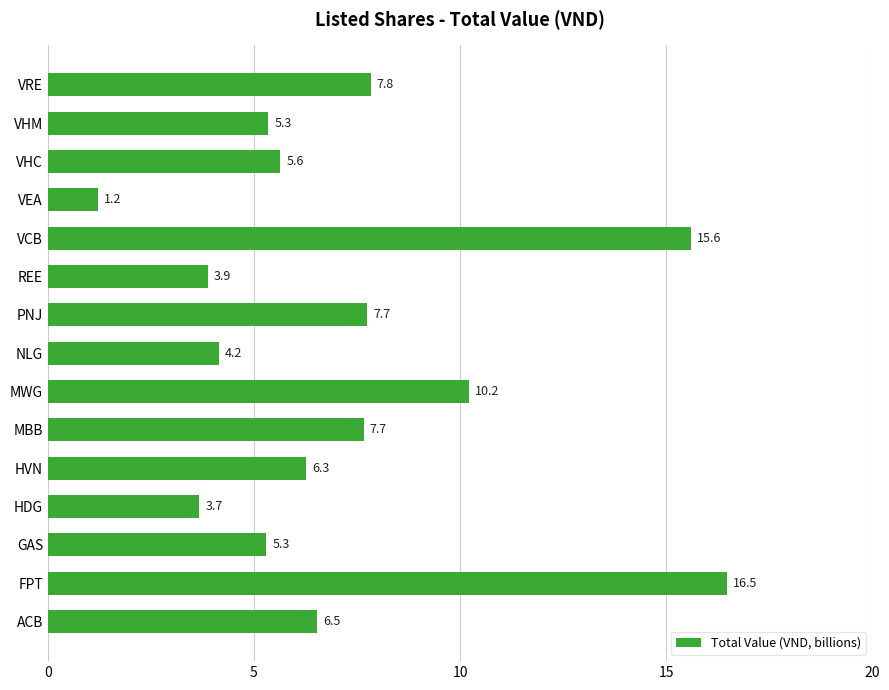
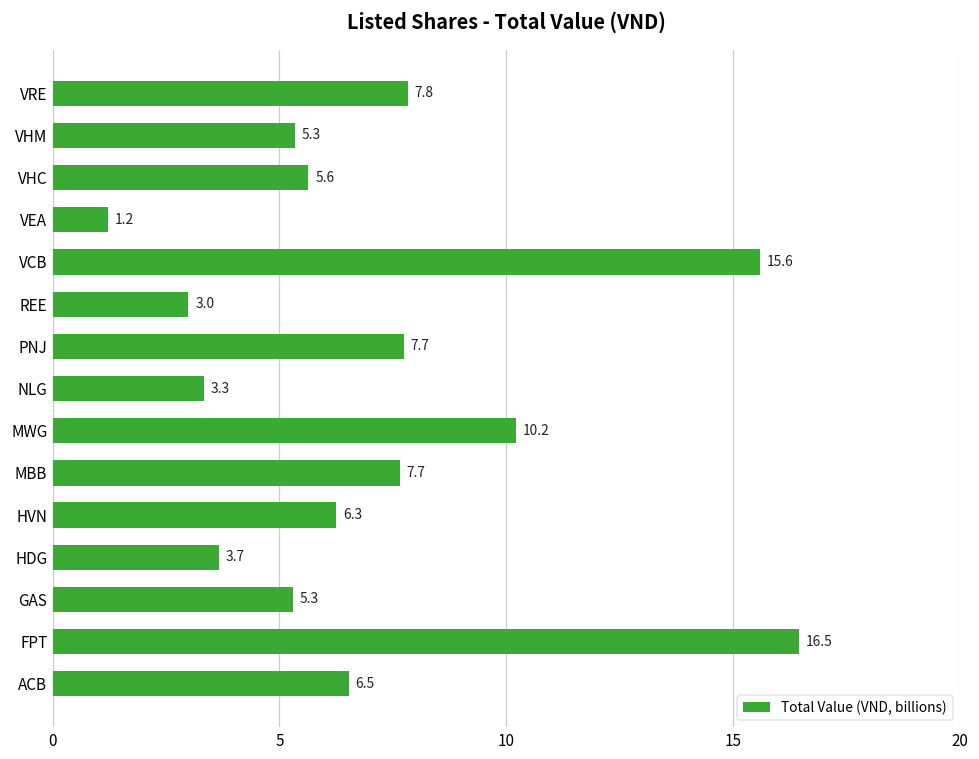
REE: 3.9 -> 3.0
NLG: 4.2 -> 3.3
